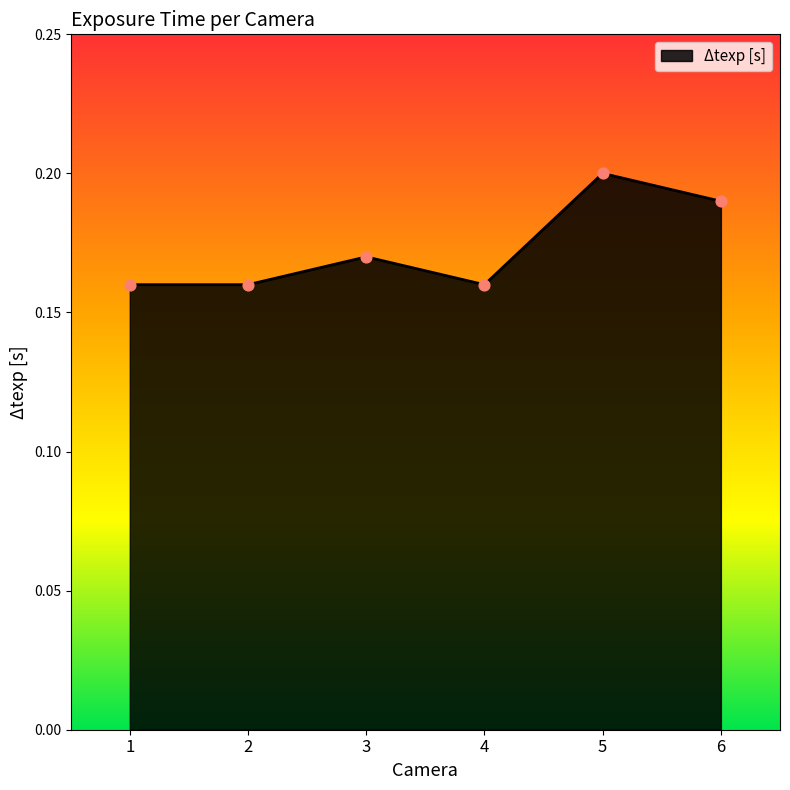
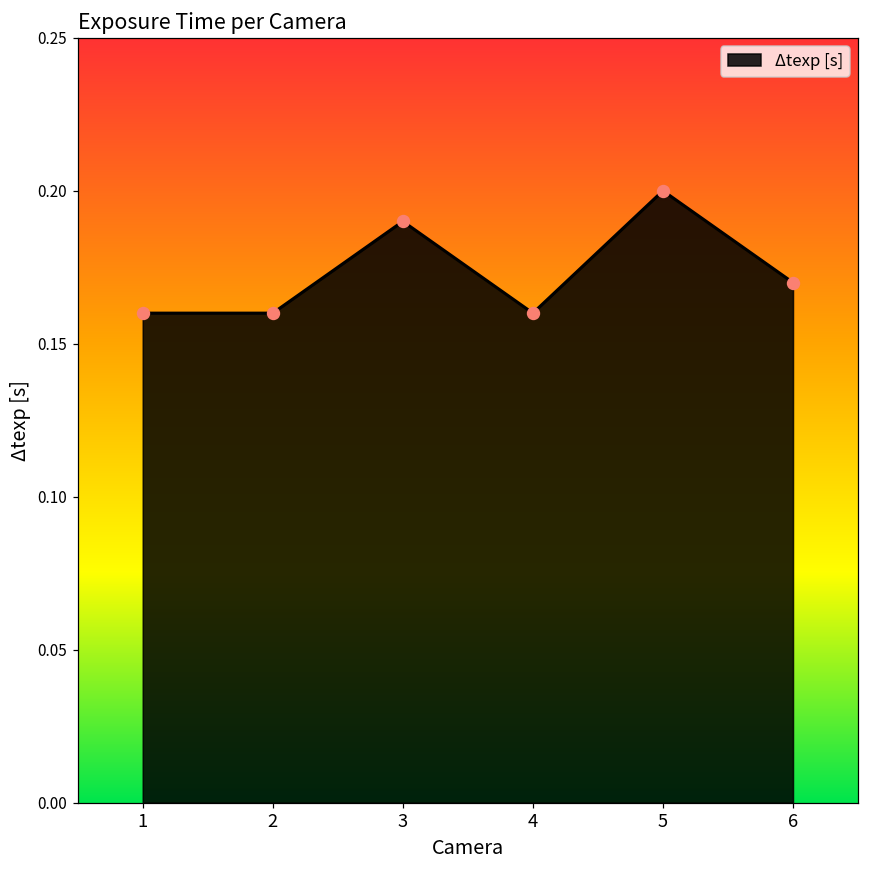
3: 0.17 -> 0.19
6: 0.19 -> 0.17
